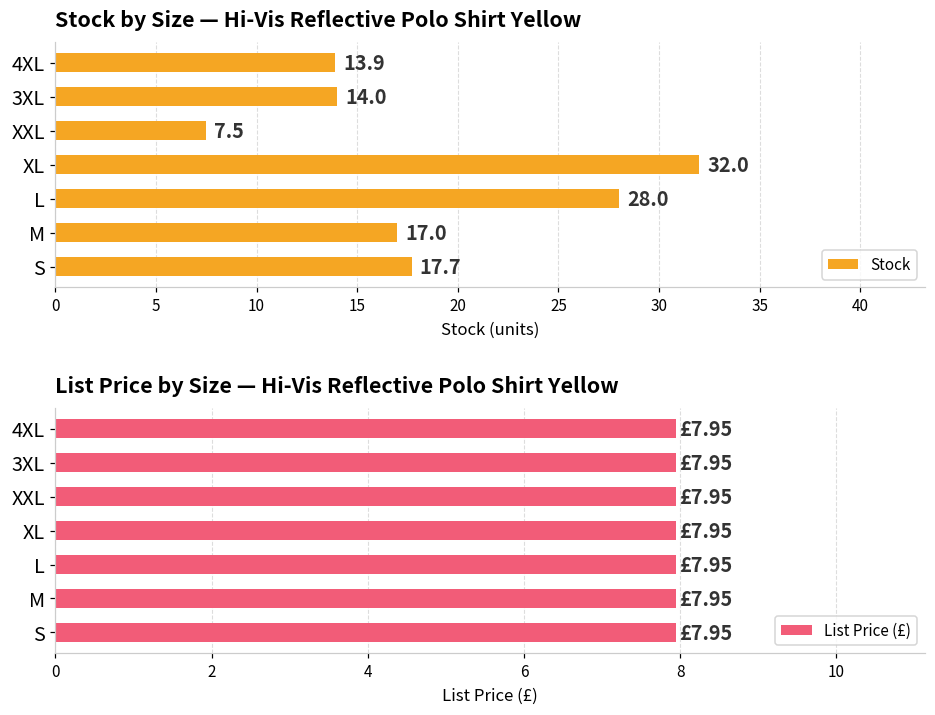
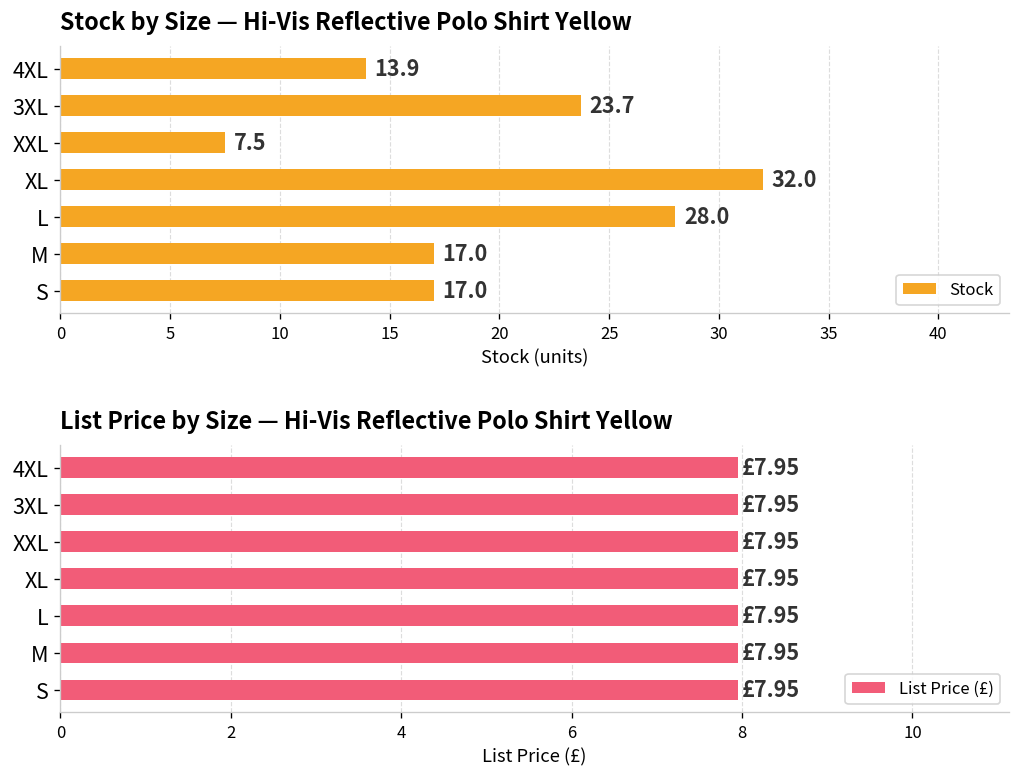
Stock by Size — Hi-Vis Reflective Polo Shirt Yellow, 3XL: 14.0 -> 23.7
Stock by Size — Hi-Vis Reflective Polo Shirt Yellow, S: 17.7 -> 17.0
